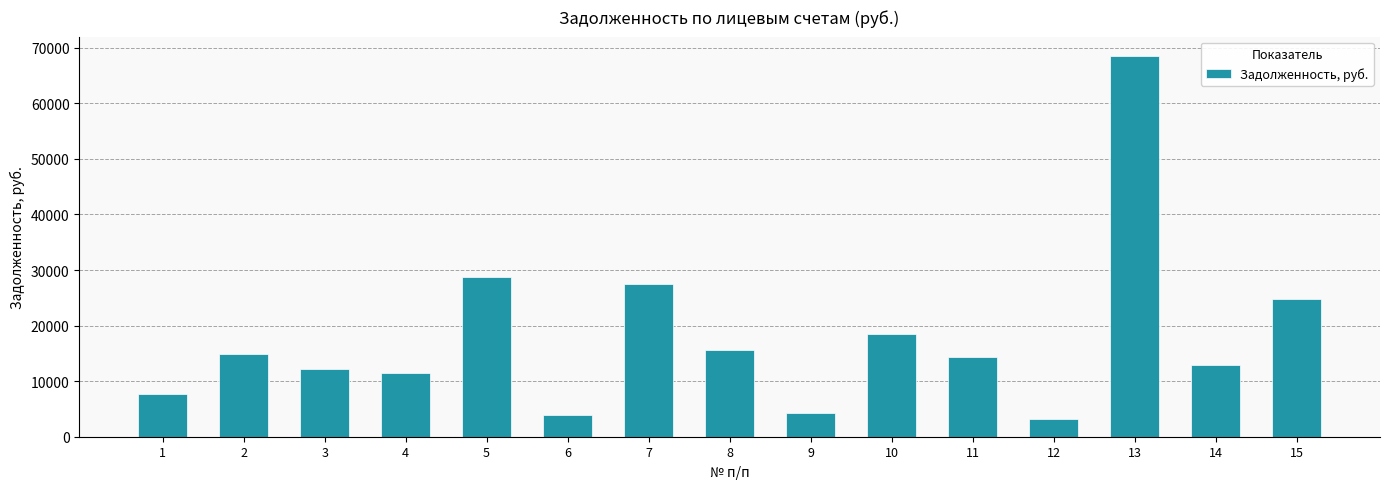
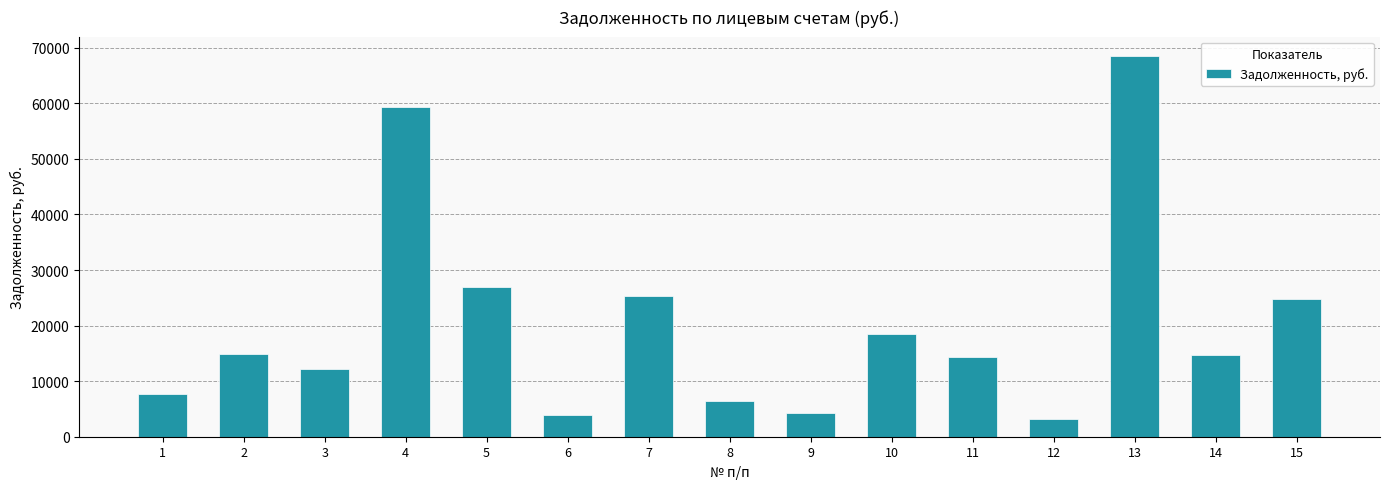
4: 12000 -> 59000
5: 29000 -> 27000
7: 28000 -> 25000
8: 16000 -> 6000
14: 13000 -> 15000
